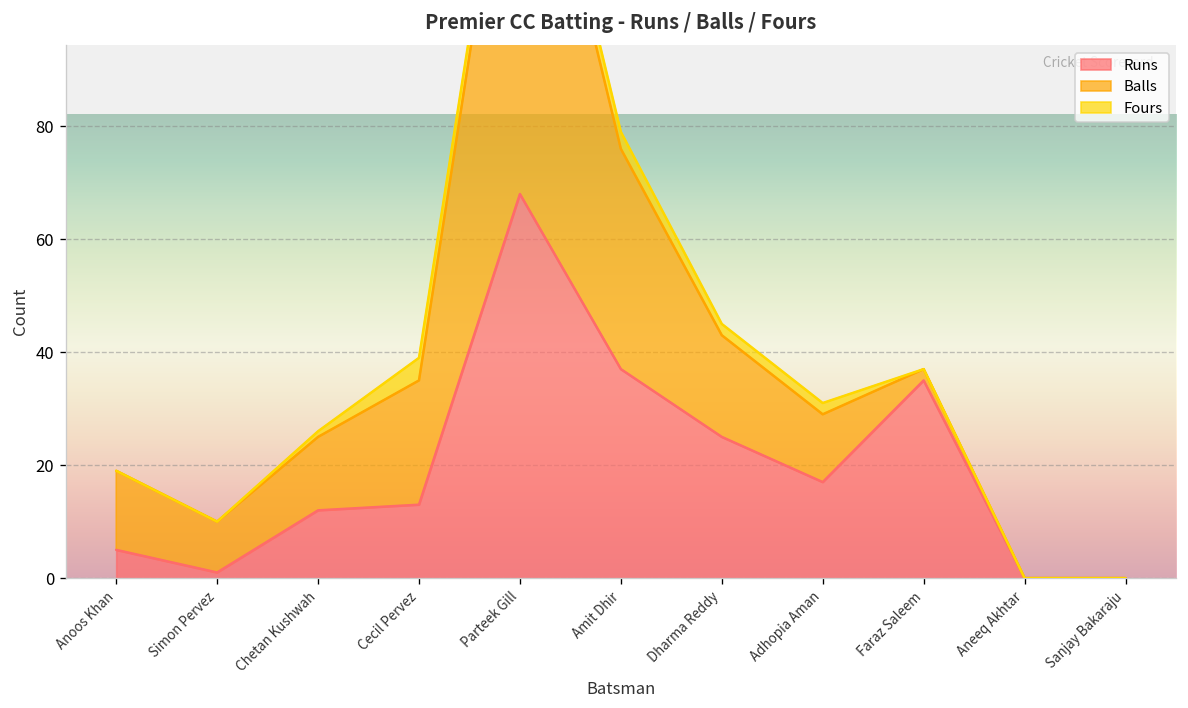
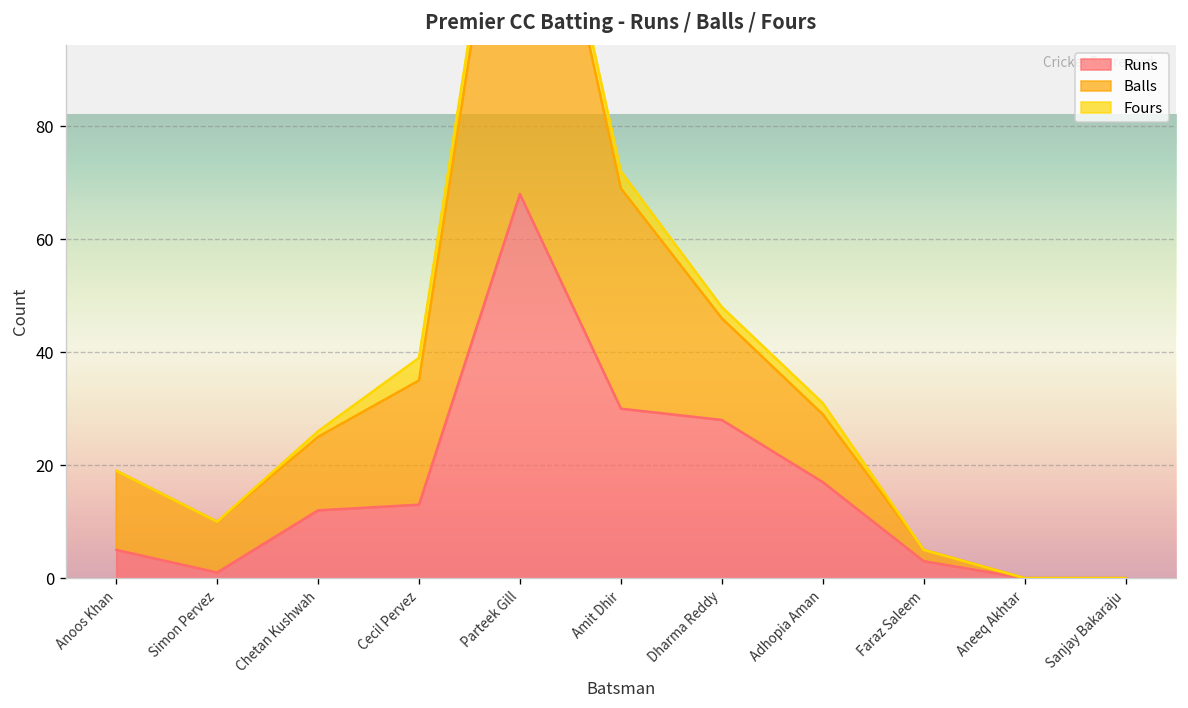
Runs, Amit Dhir: 37 -> 30
Runs, Dharma Reddy: 25 -> 28
Runs, Faraz Saleem: 35 -> 3
